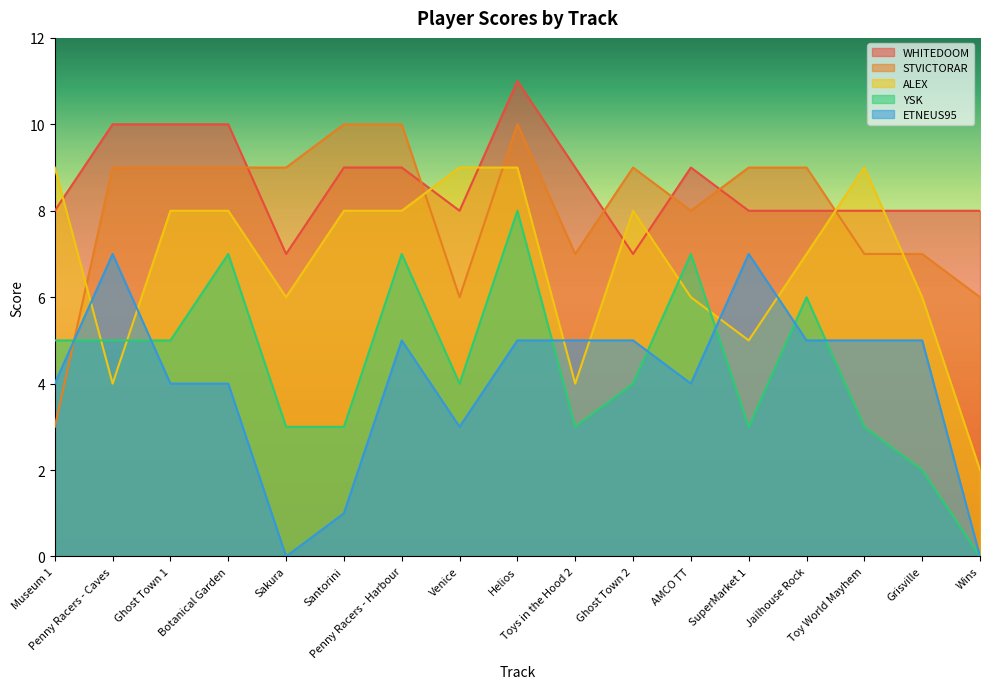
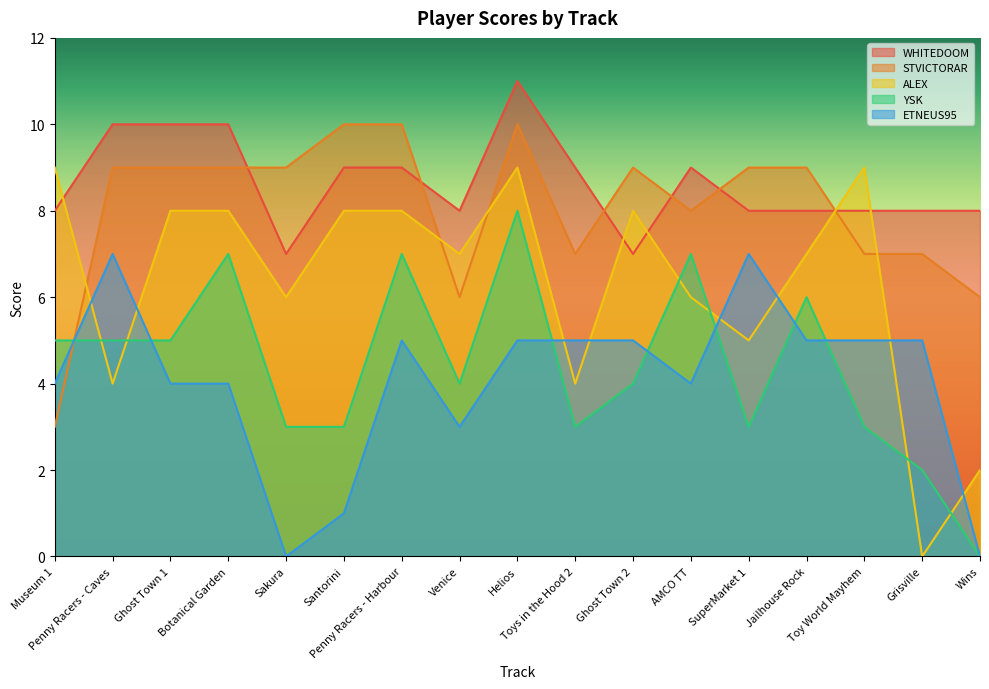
ALEX, Venice: 9 -> 7
ALEX, Grisville: 6 -> 0
